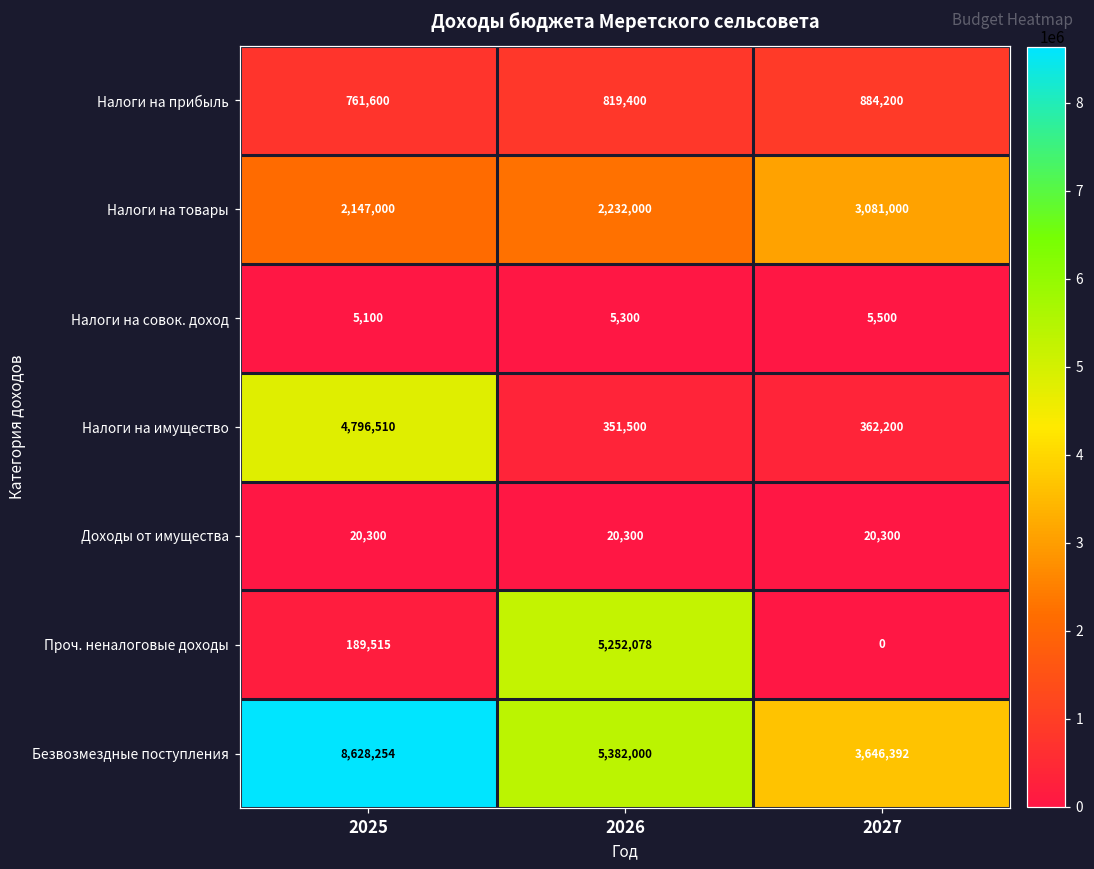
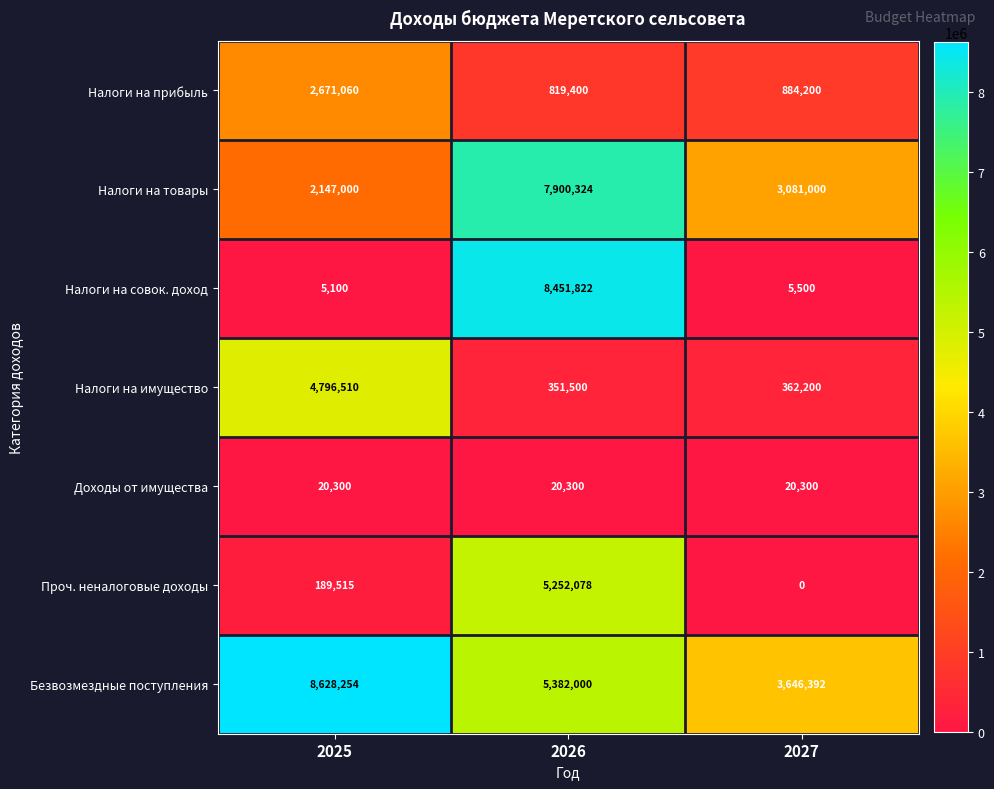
Налоги на прибыль, 2025: 761,600 -> 2,671,060
Налоги на товары, 2026: 2,232,000 -> 7,900,324
Налоги на совок. доход, 2026: 5,300 -> 8,451,822
